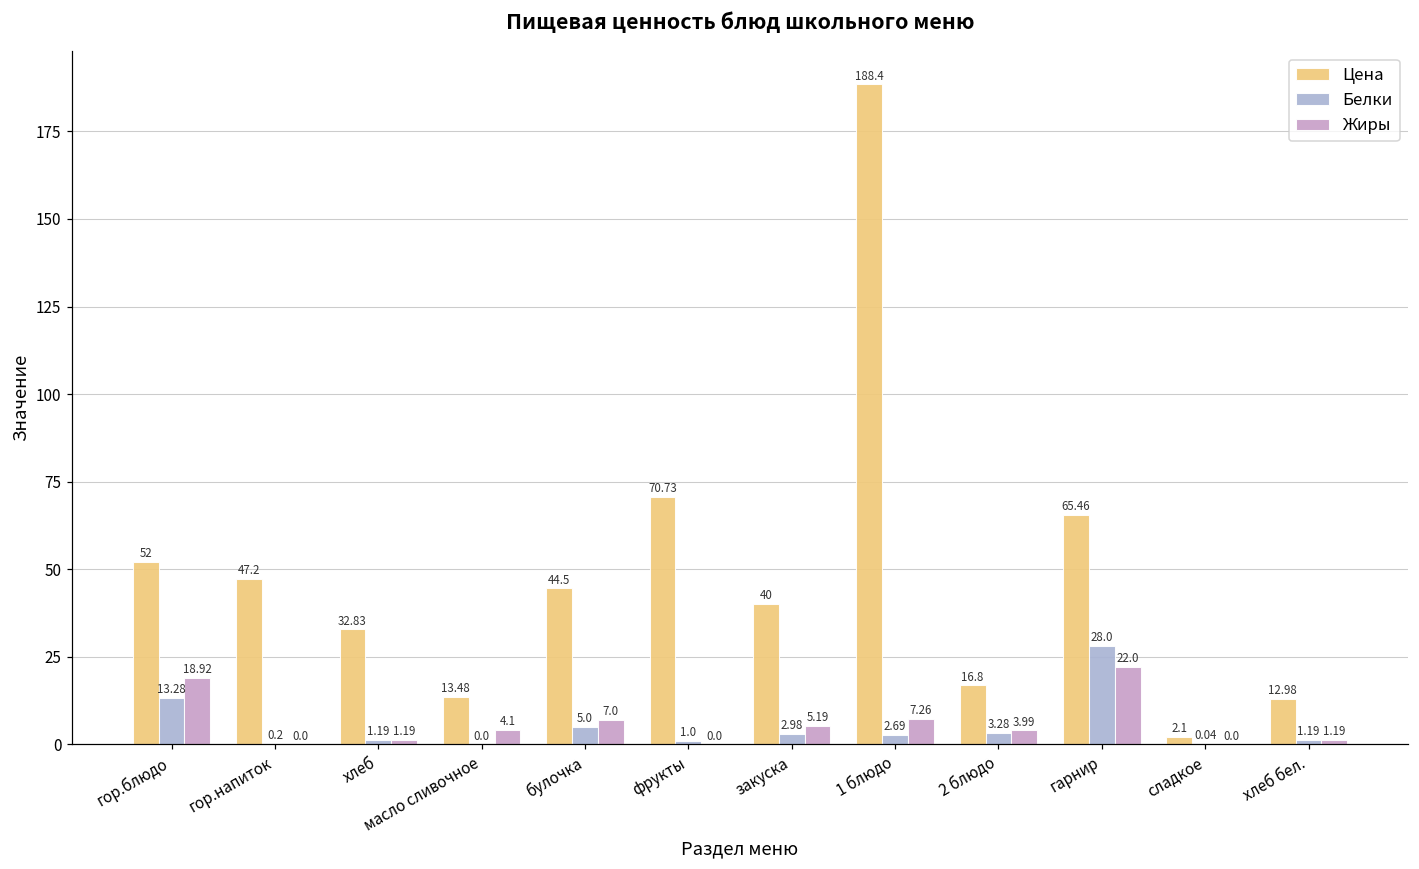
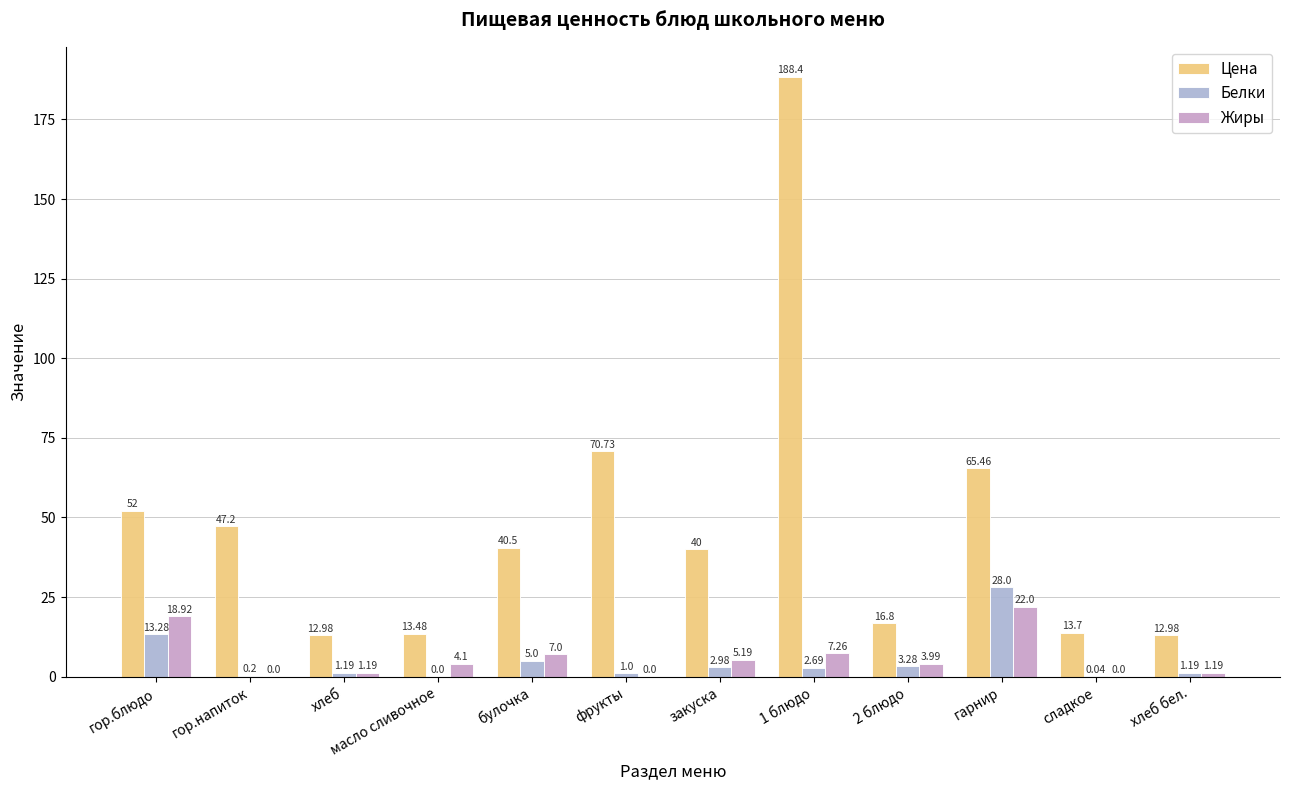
Цена, хлеб: 32.83 -> 12.98
Цена, булочка: 44.5 -> 40.5
Цена, сладкое: 2.1 -> 13.7
